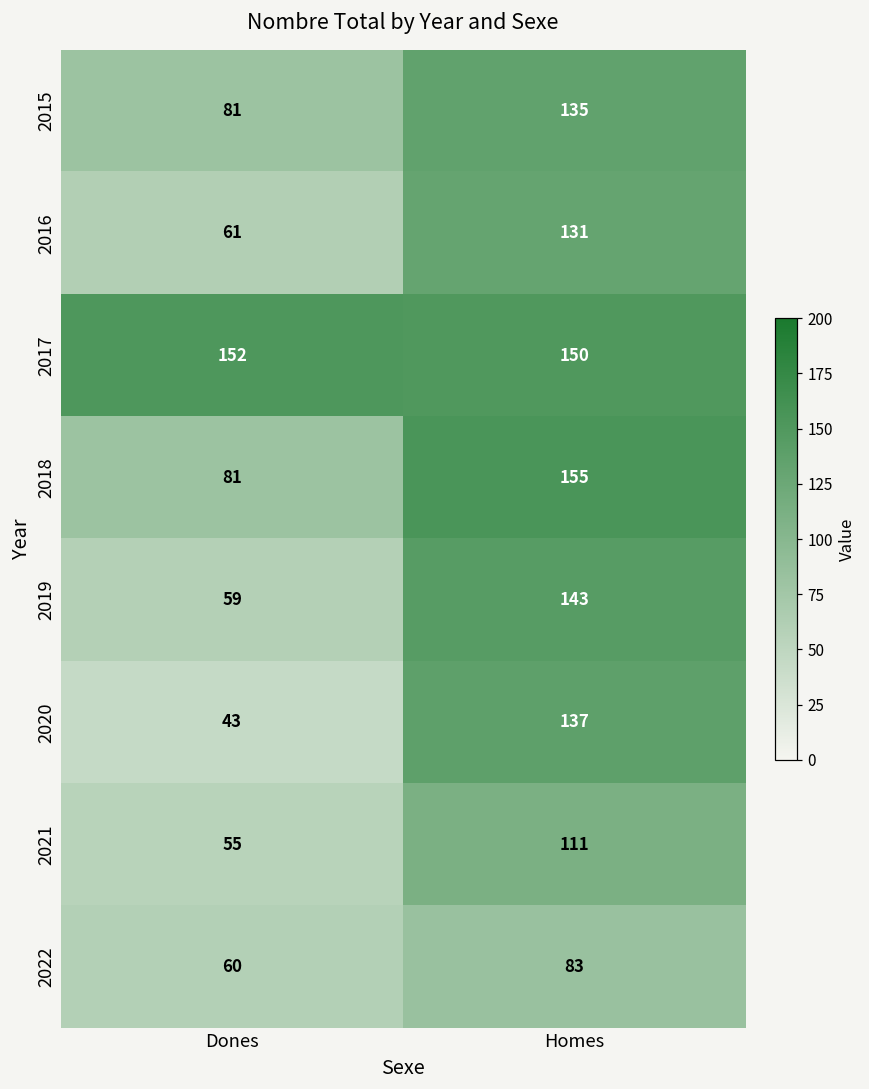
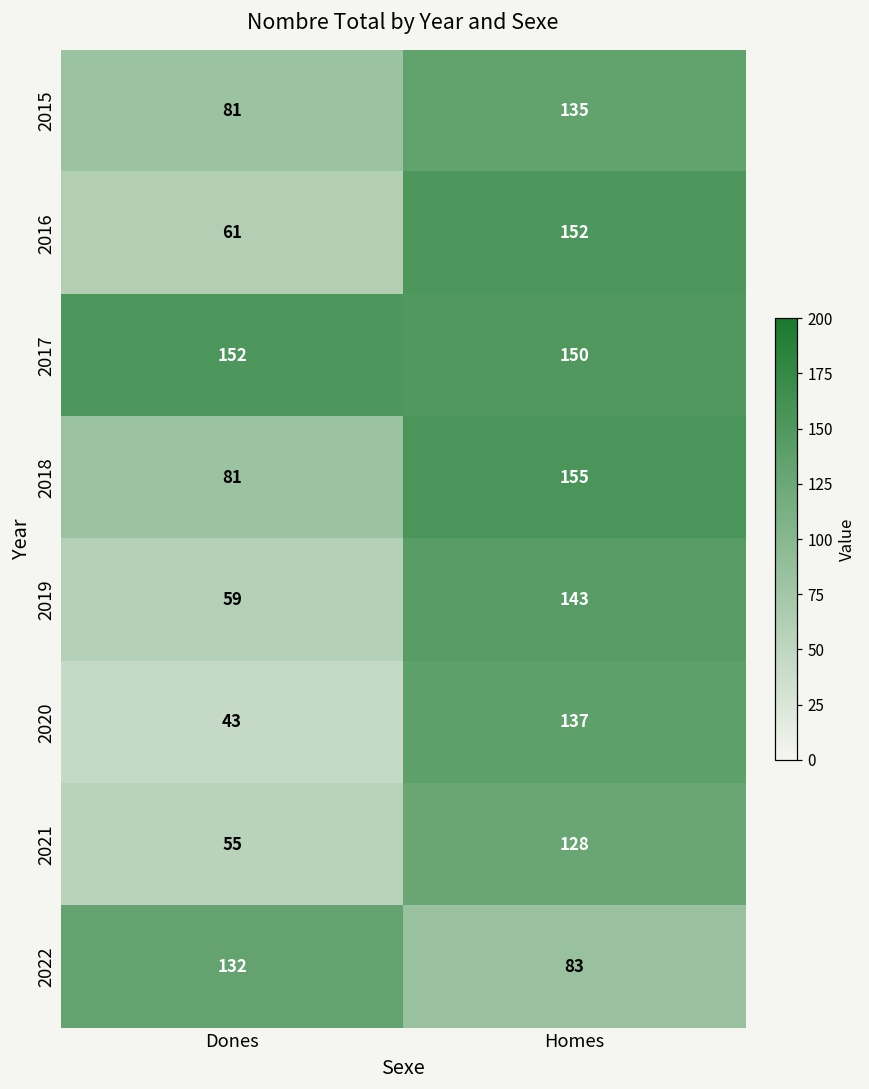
2016, Homes: 131 -> 152
2021, Homes: 111 -> 128
2022, Dones: 60 -> 132
